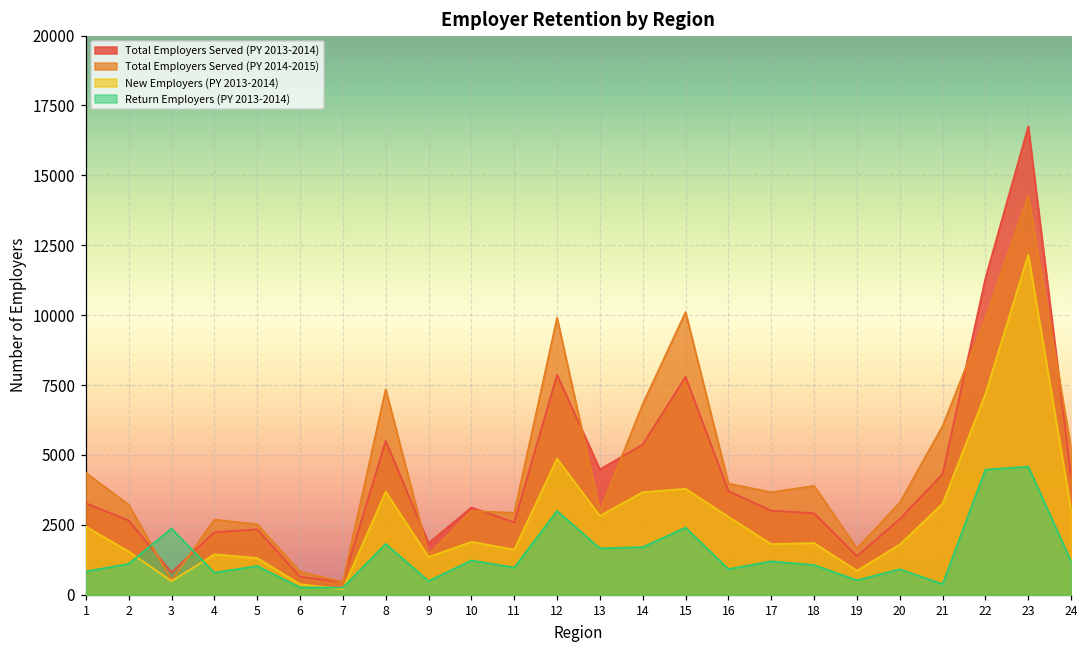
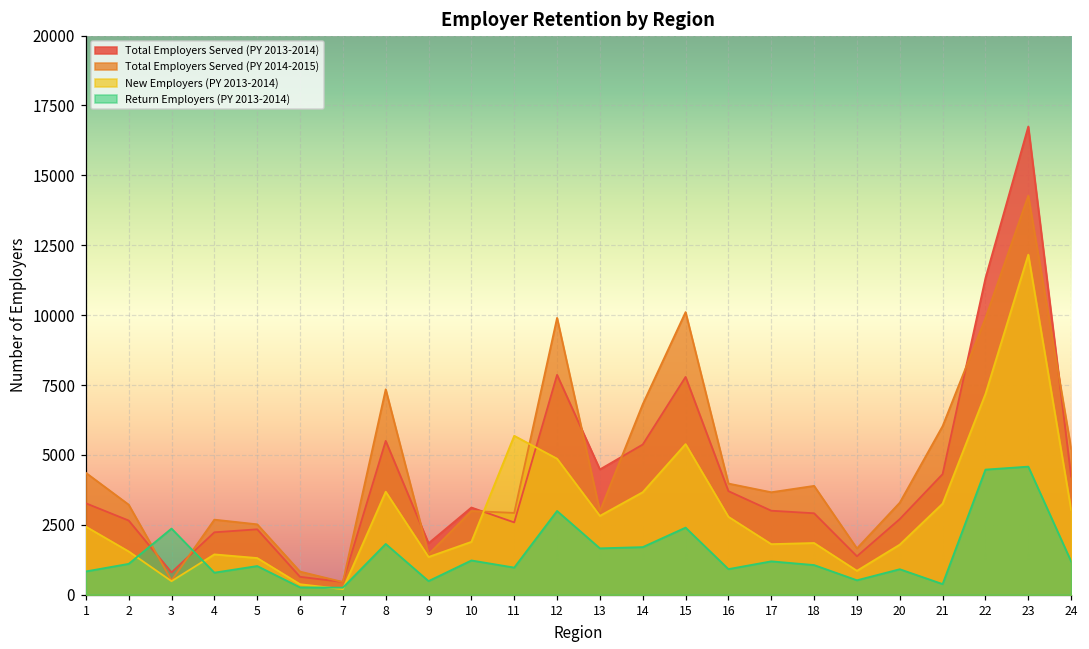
New Employers (PY 2013-2014), 11: 1600 -> 5700
New Employers (PY 2013-2014), 15: 3800 -> 5400
